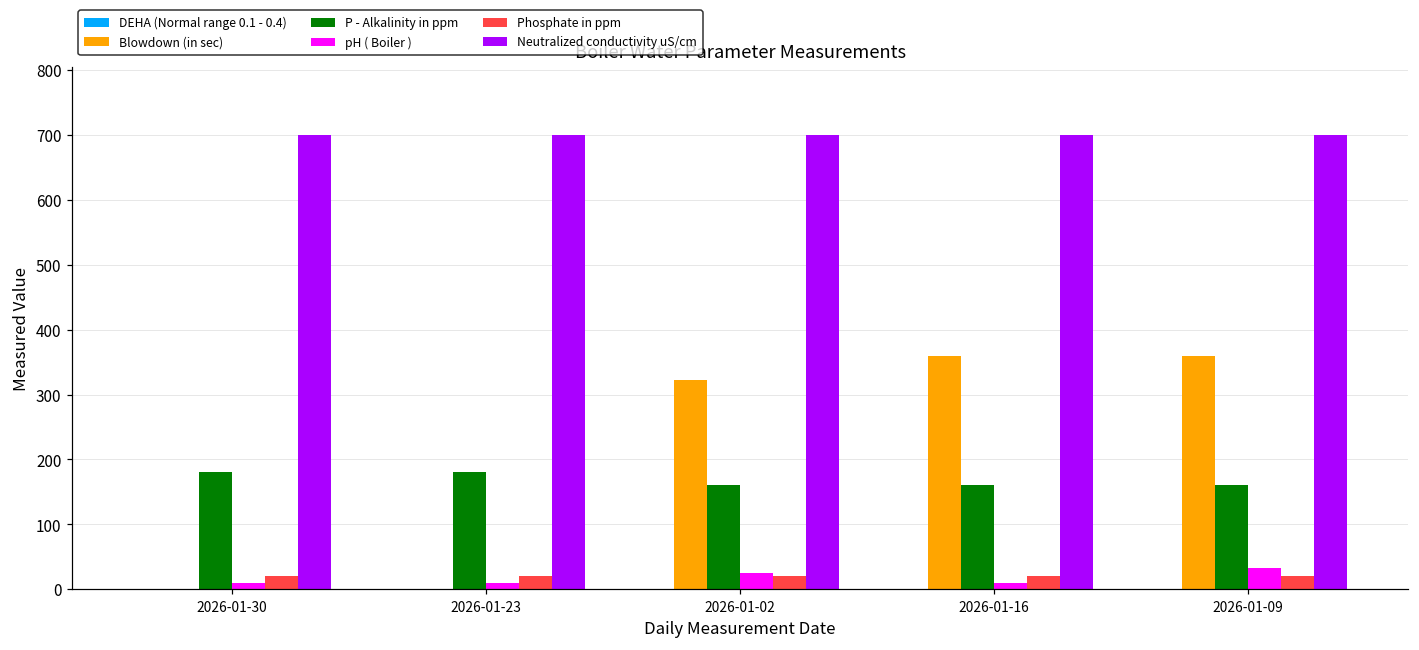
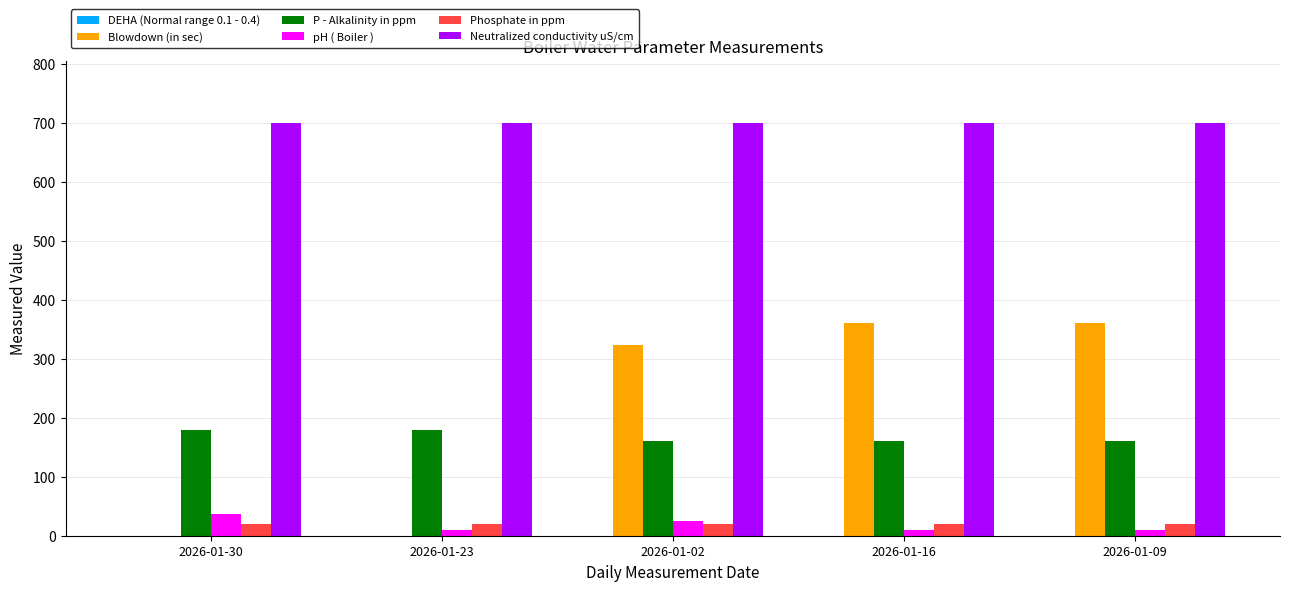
pH ( Boiler ), 2026-01-30: 10 -> 40
pH ( Boiler ), 2026-01-09: 30 -> 10
